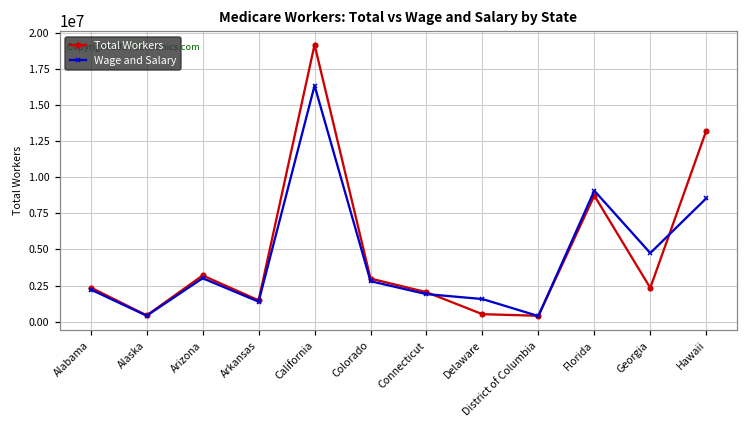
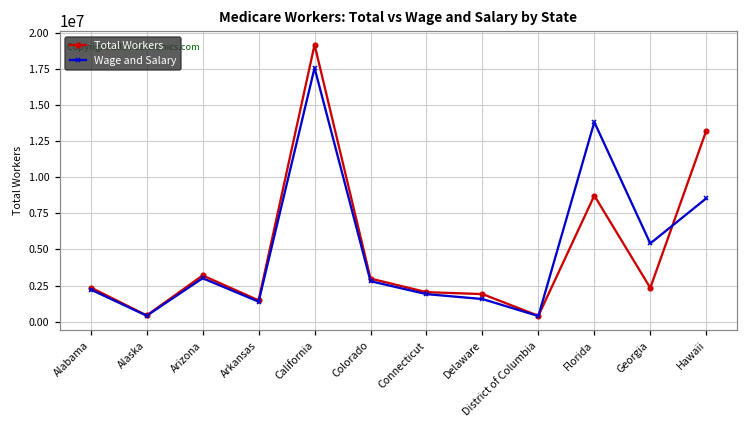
Wage and Salary, California: 16400000 -> 17600000
Total Workers, Delaware: 500000 -> 1900000
Wage and Salary, Florida: 9100000 -> 13800000
Wage and Salary, Georgia: 4700000 -> 5400000
